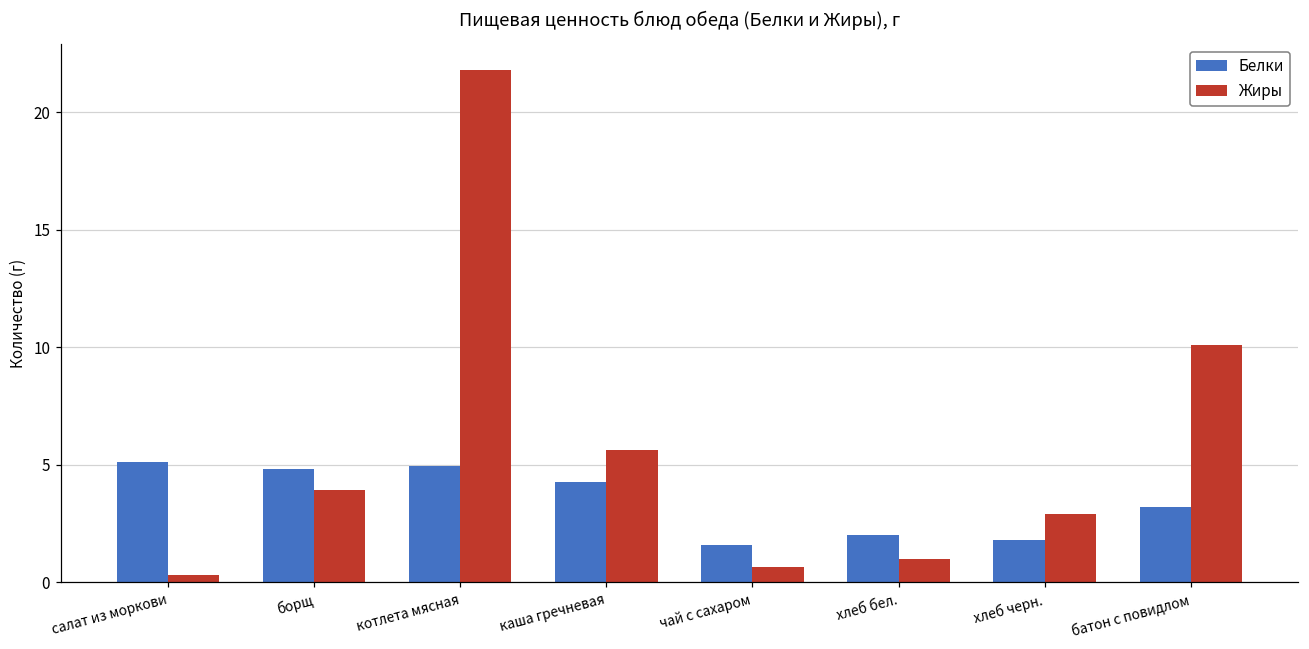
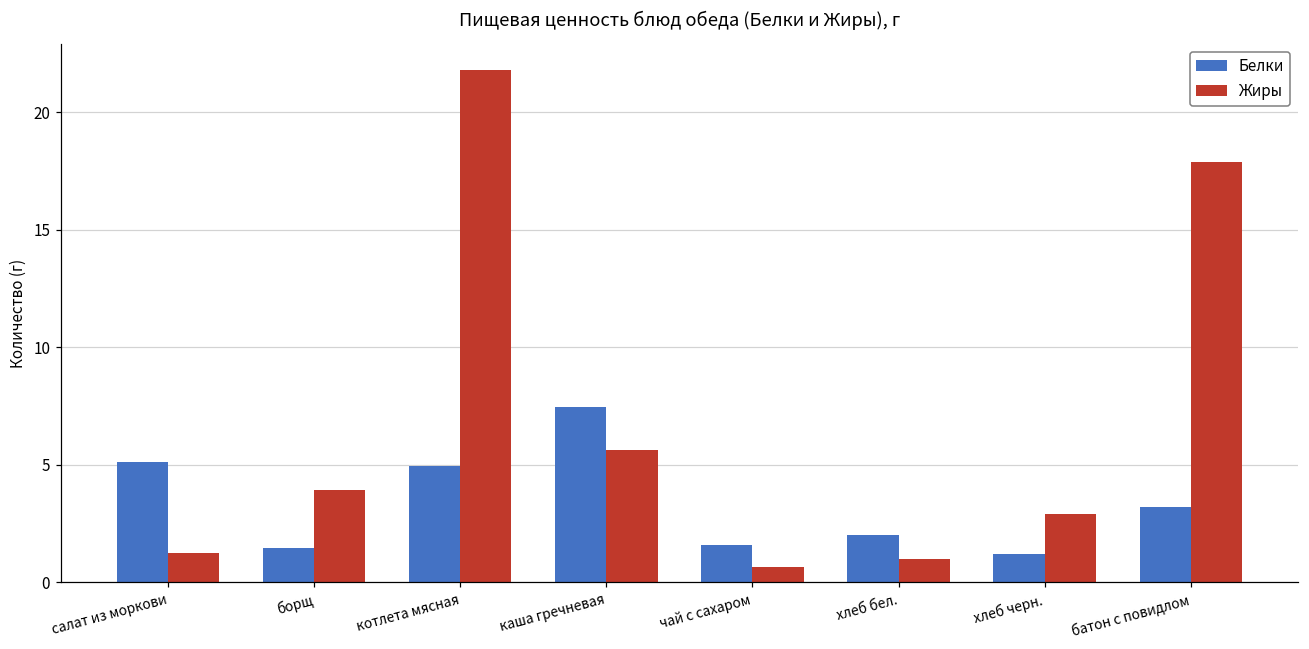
Жиры, салат из моркови: 0.3 -> 1.2
Белки, борщ: 4.8 -> 1.5
Белки, каша гречневая: 4.3 -> 7.5
Белки, хлеб черн.: 1.8 -> 1.2
Жиры, батон с повидлом: 10.1 -> 17.9
